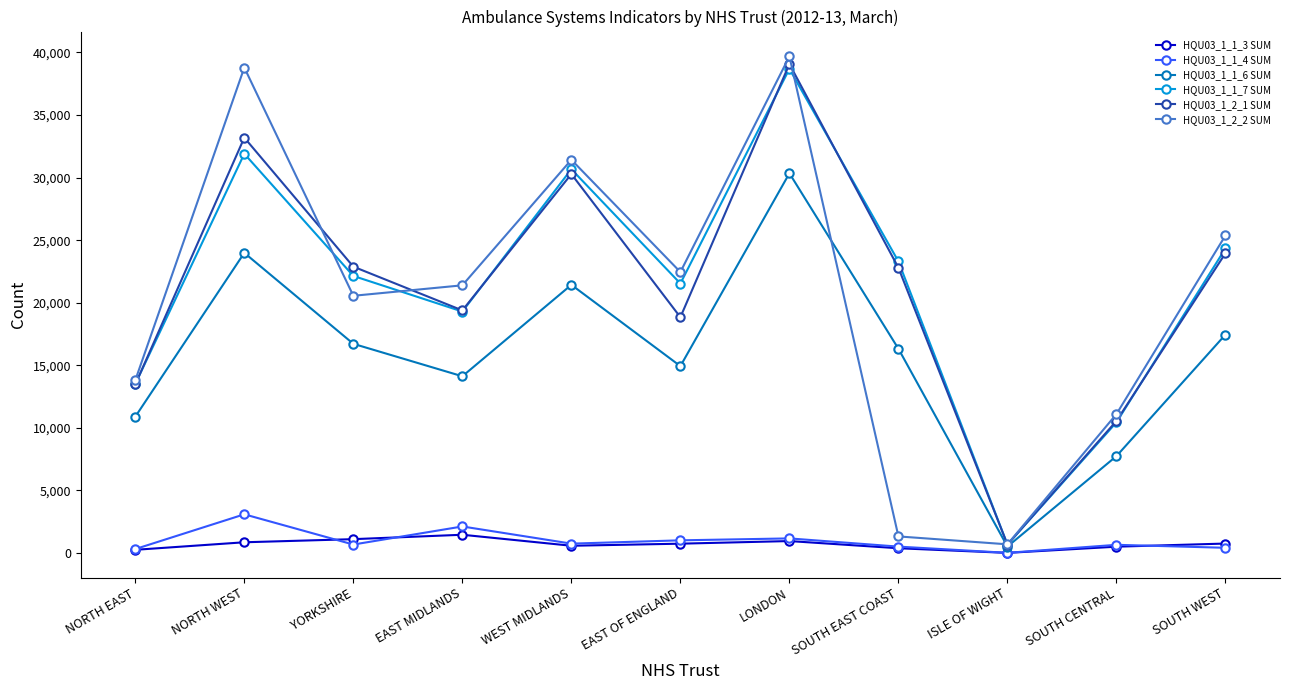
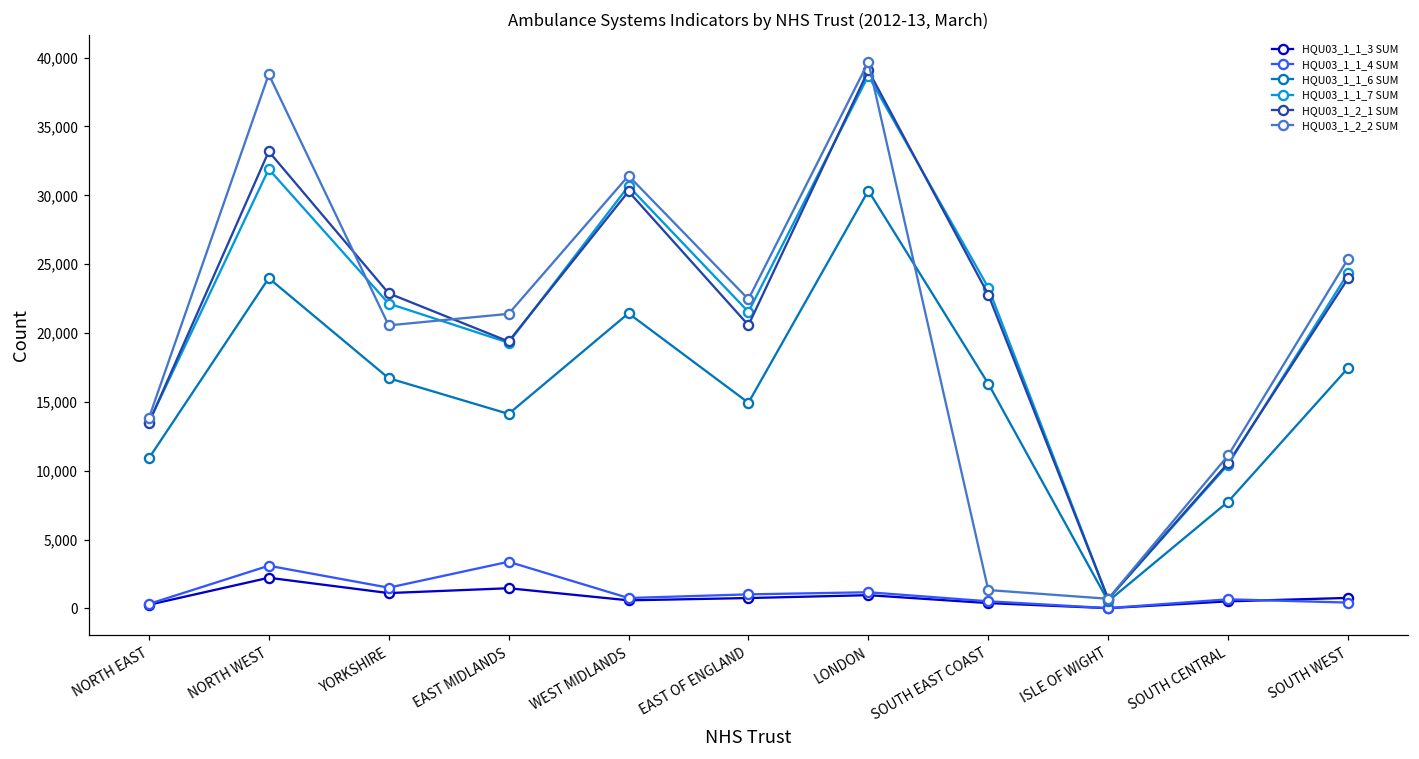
HQU03_1_1_3 SUM, NORTH WEST: 900 -> 2,200
HQU03_1_1_4 SUM, YORKSHIRE: 700 -> 1,500
HQU03_1_1_4 SUM, EAST MIDLANDS: 2,100 -> 3,400
HQU03_1_2_1 SUM, EAST OF ENGLAND: 18,800 -> 20,600
